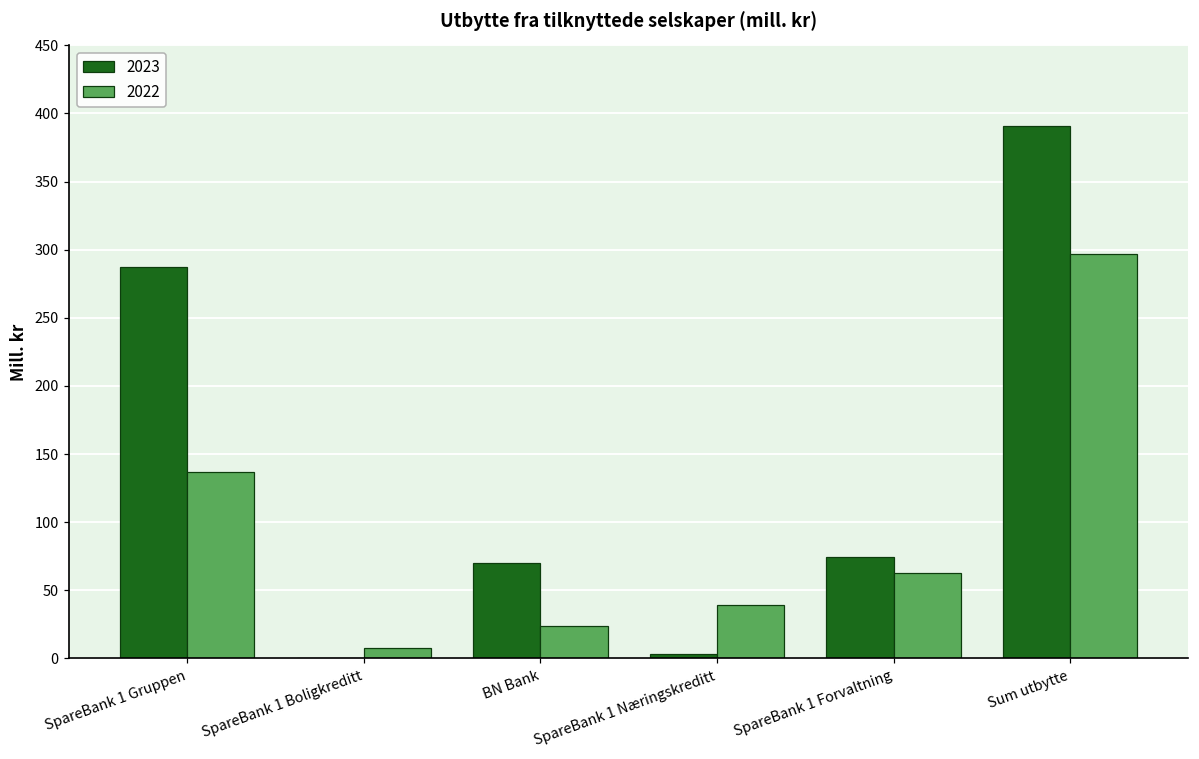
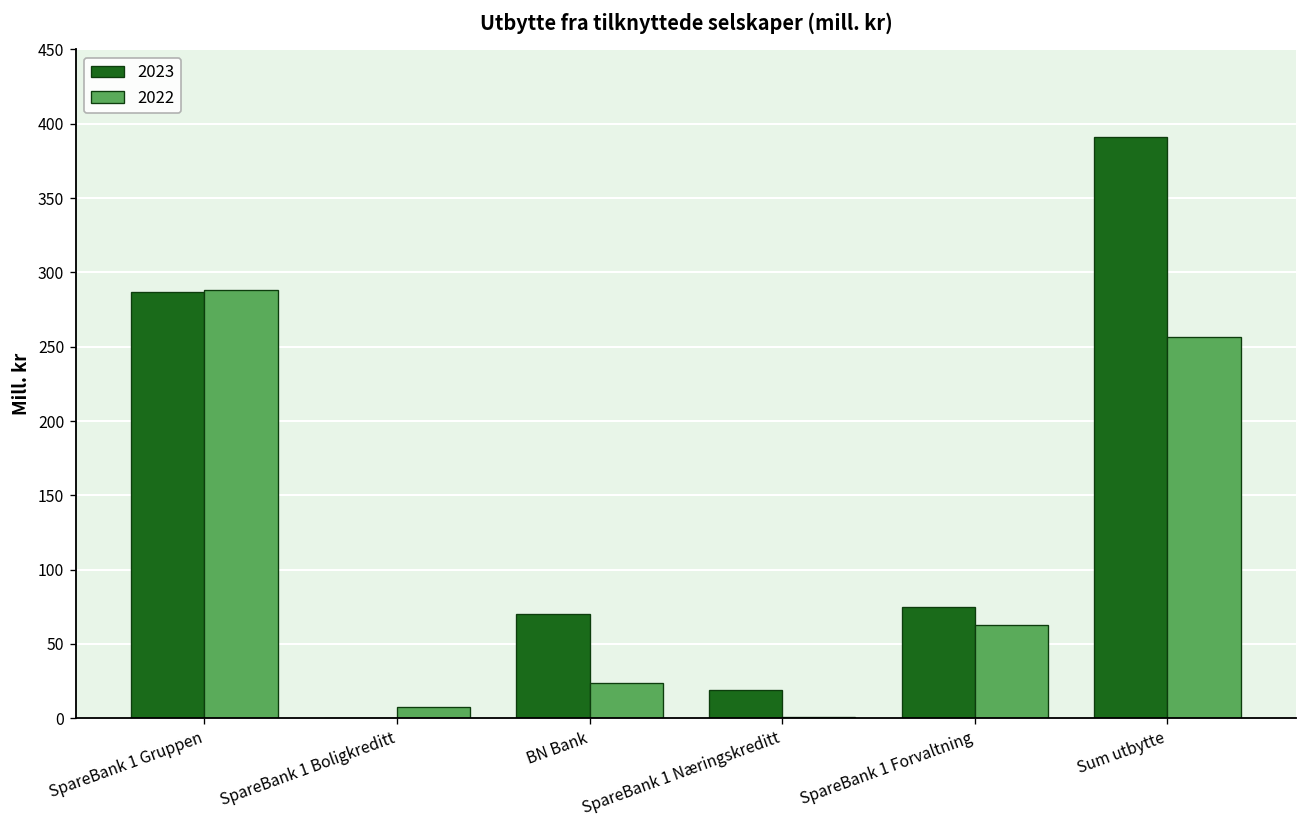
2022, SpareBank 1 Gruppen: 137 -> 288
2023, SpareBank 1 Næringskreditt: 3 -> 19
2022, SpareBank 1 Næringskreditt: 39 -> 1
2022, Sum utbytte: 297 -> 256
